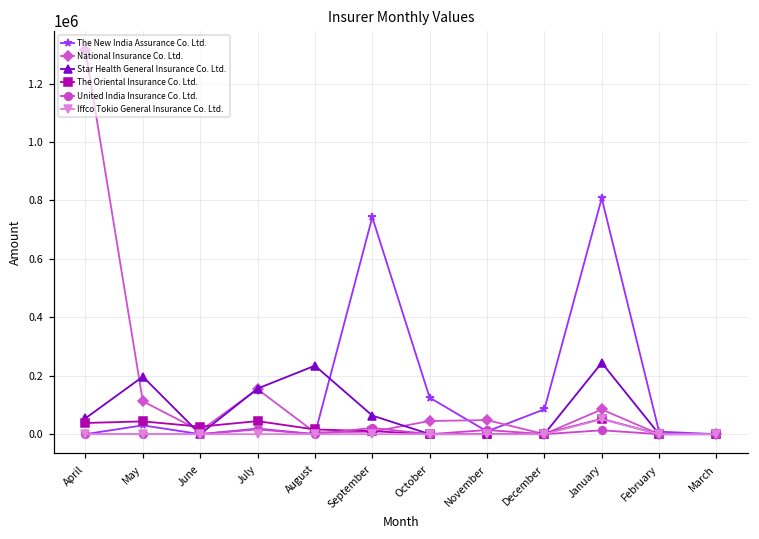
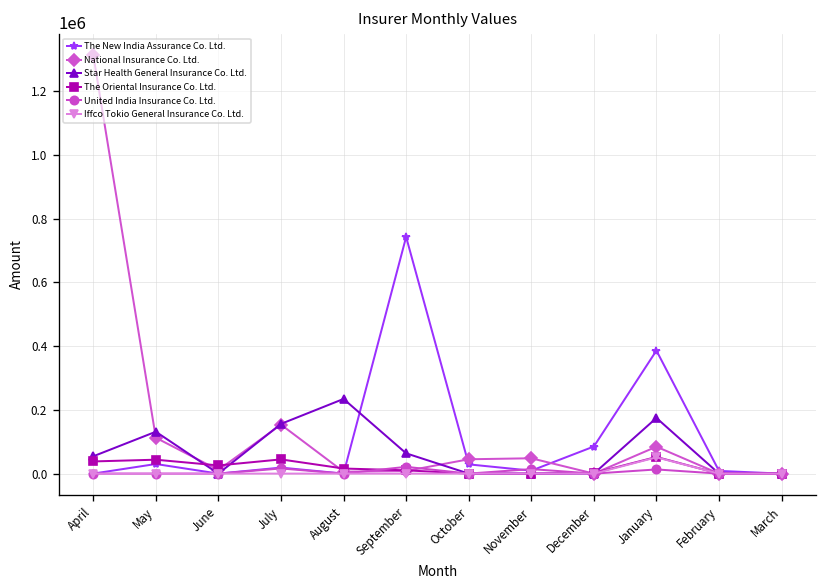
Star Health General Insurance Co. Ltd., May: 200000 -> 130000
The New India Assurance Co. Ltd., October: 130000 -> 30000
The New India Assurance Co. Ltd., January: 810000 -> 390000
Star Health General Insurance Co. Ltd., January: 240000 -> 170000
